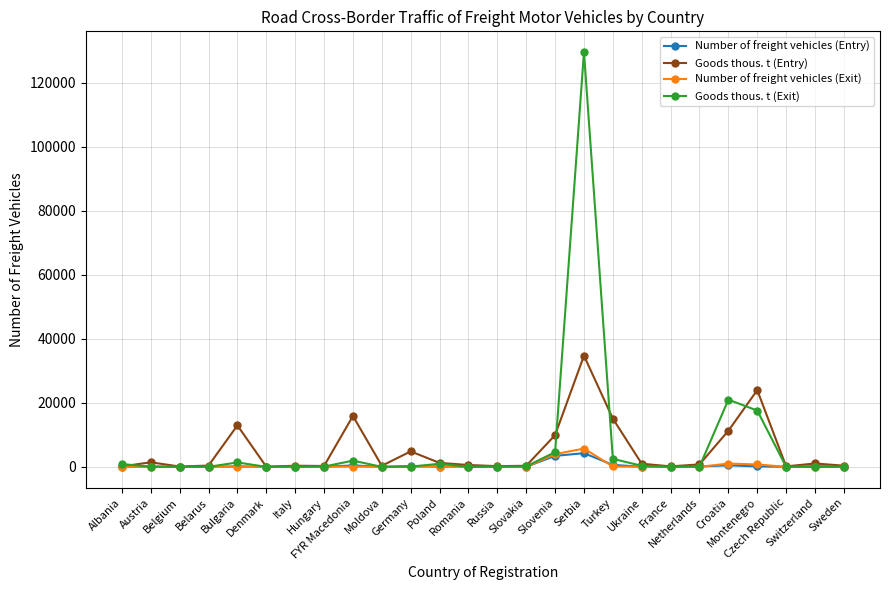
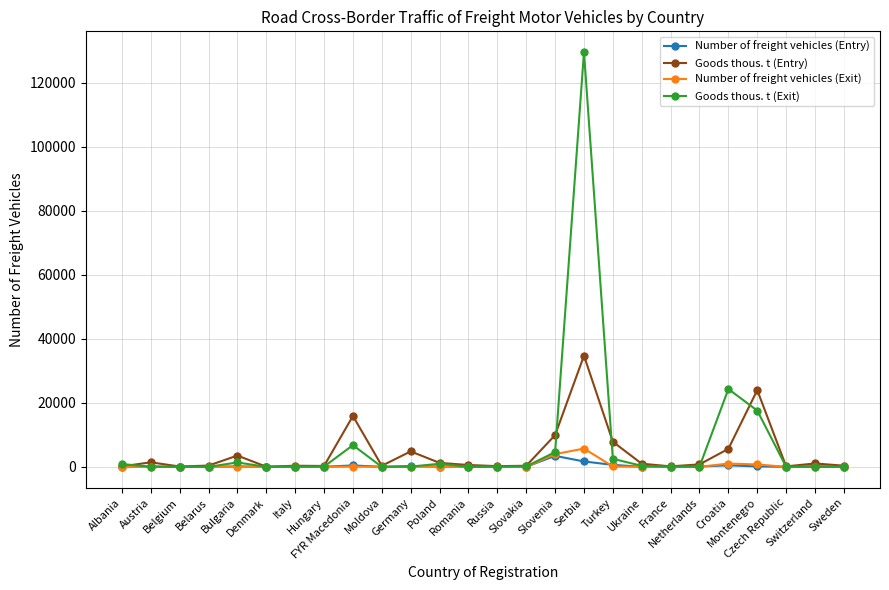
Goods thous. t (Entry), Bulgaria: 13000 -> 4000
Goods thous. t (Exit), FYR Macedonia: 2000 -> 7000
Number of freight vehicles (Entry), Serbia: 4000 -> 2000
Goods thous. t (Entry), Turkey: 15000 -> 8000
Goods thous. t (Entry), Croatia: 11000 -> 6000
Goods thous. t (Exit), Croatia: 21000 -> 24000
